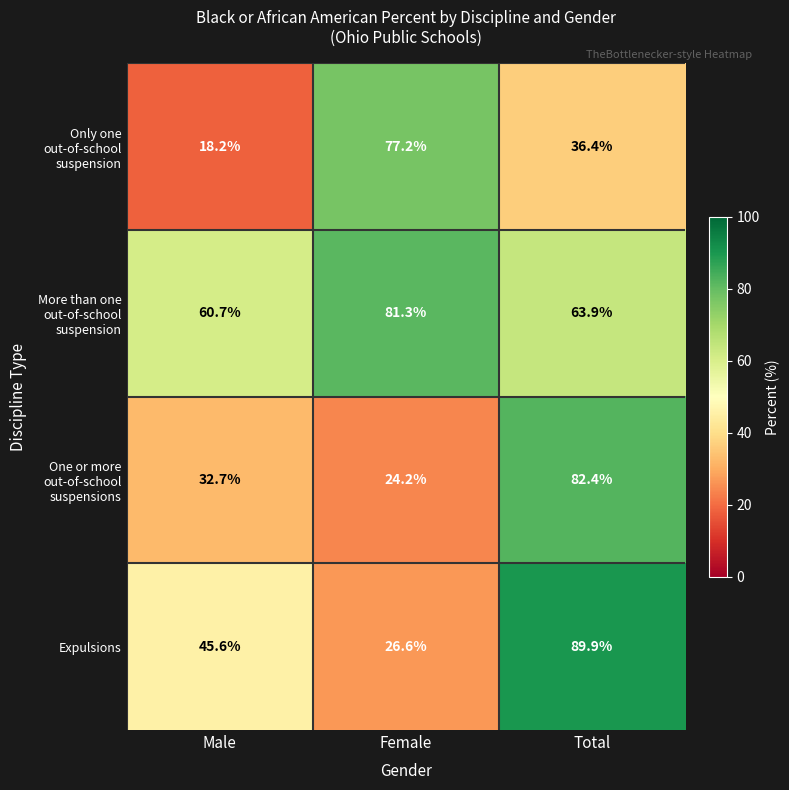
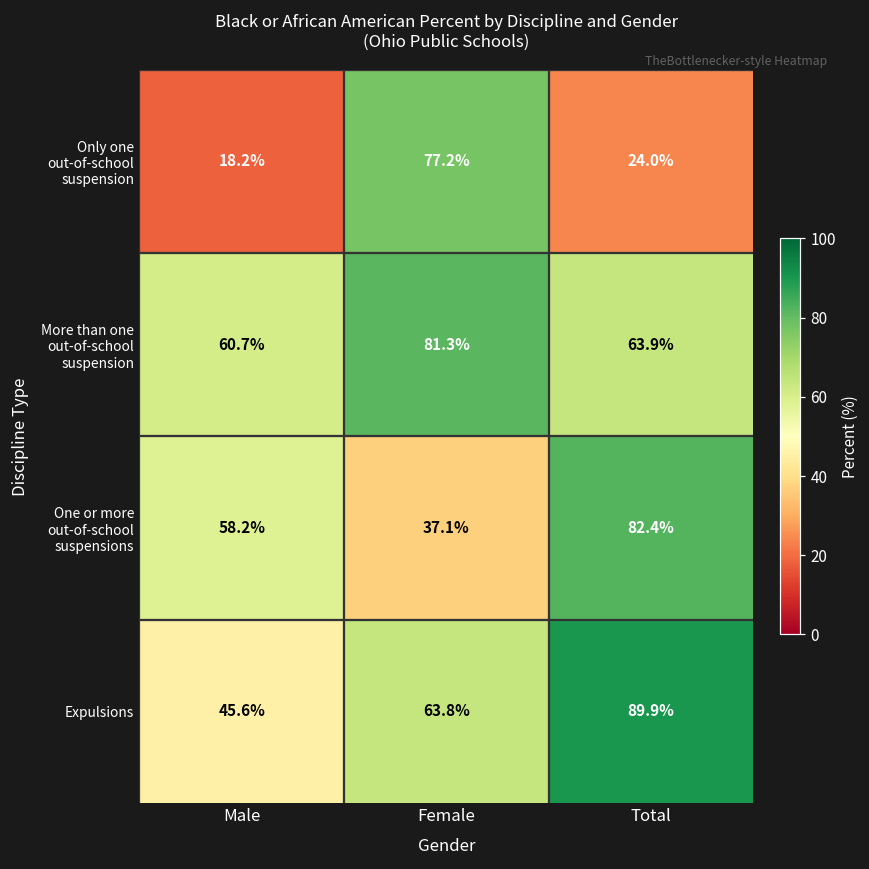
Only one out-of-school suspension, Total: 36.4% -> 24.0%
One or more out-of-school suspensions, Male: 32.7% -> 58.2%
One or more out-of-school suspensions, Female: 24.2% -> 37.1%
Expulsions, Female: 26.6% -> 63.8%
